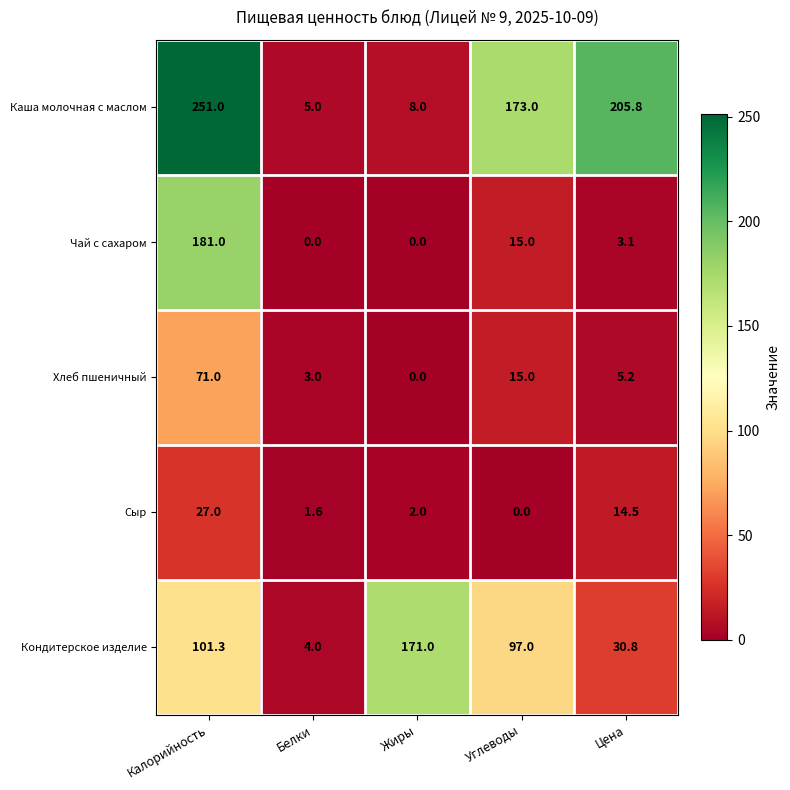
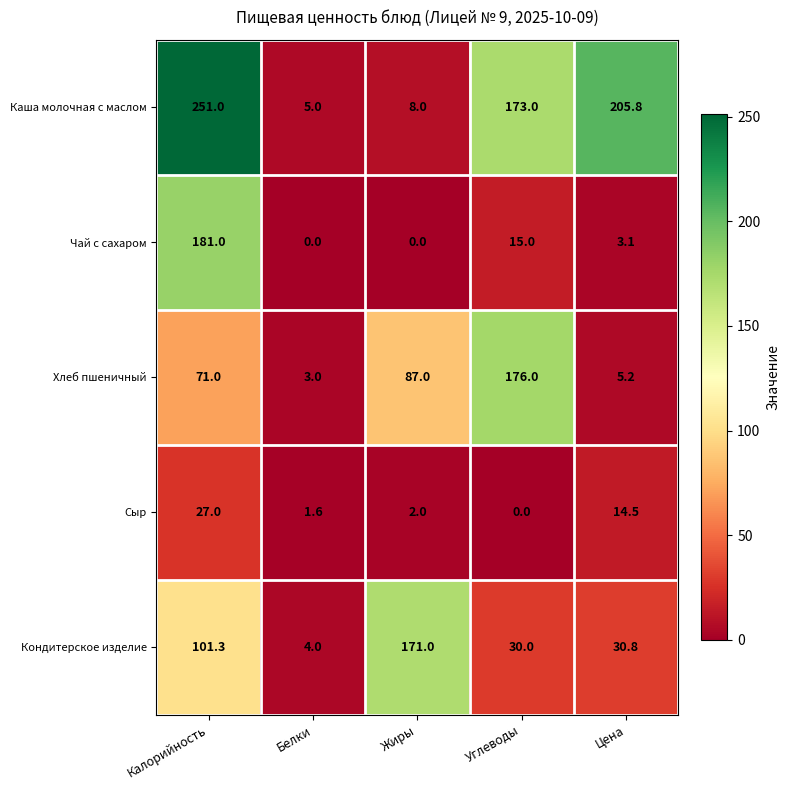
Хлеб пшеничный, Жиры: 0.0 -> 87.0
Хлеб пшеничный, Углеводы: 15.0 -> 176.0
Кондитерское изделие, Углеводы: 97.0 -> 30.0
